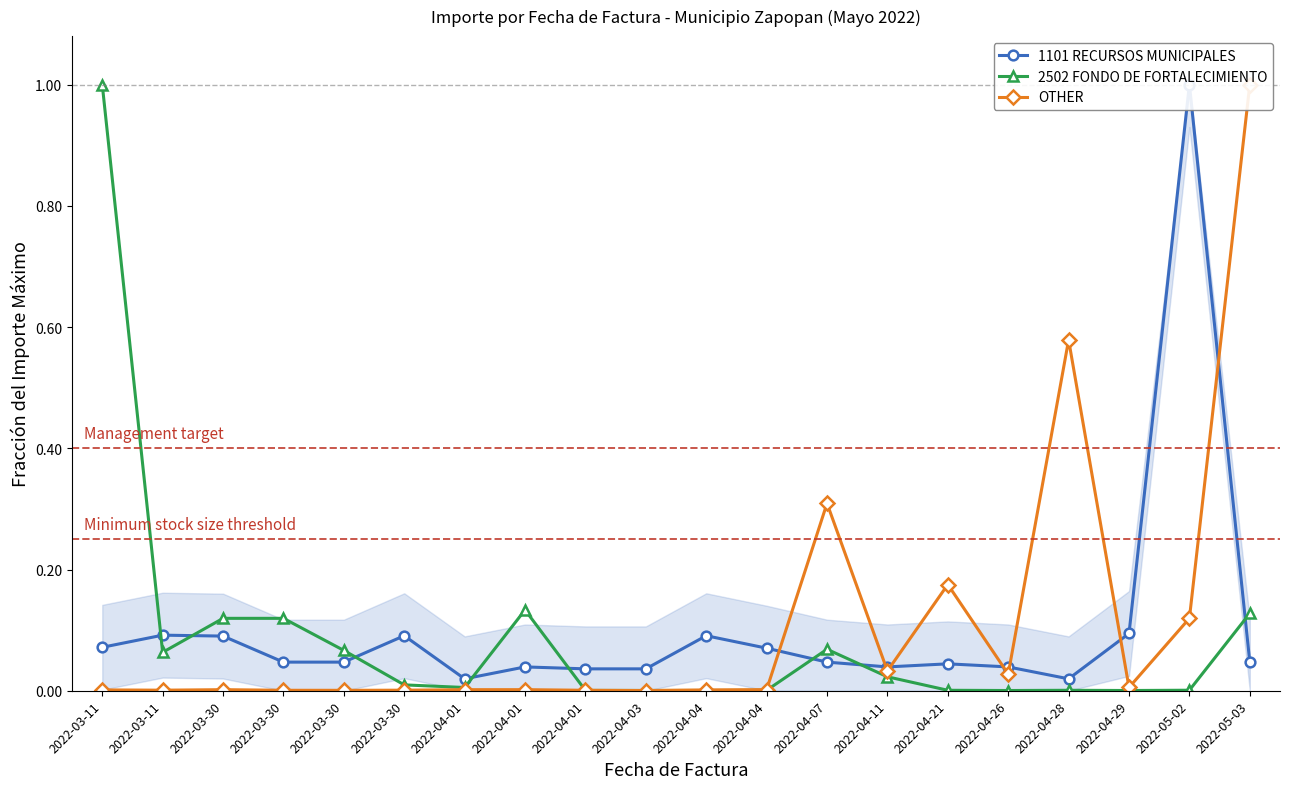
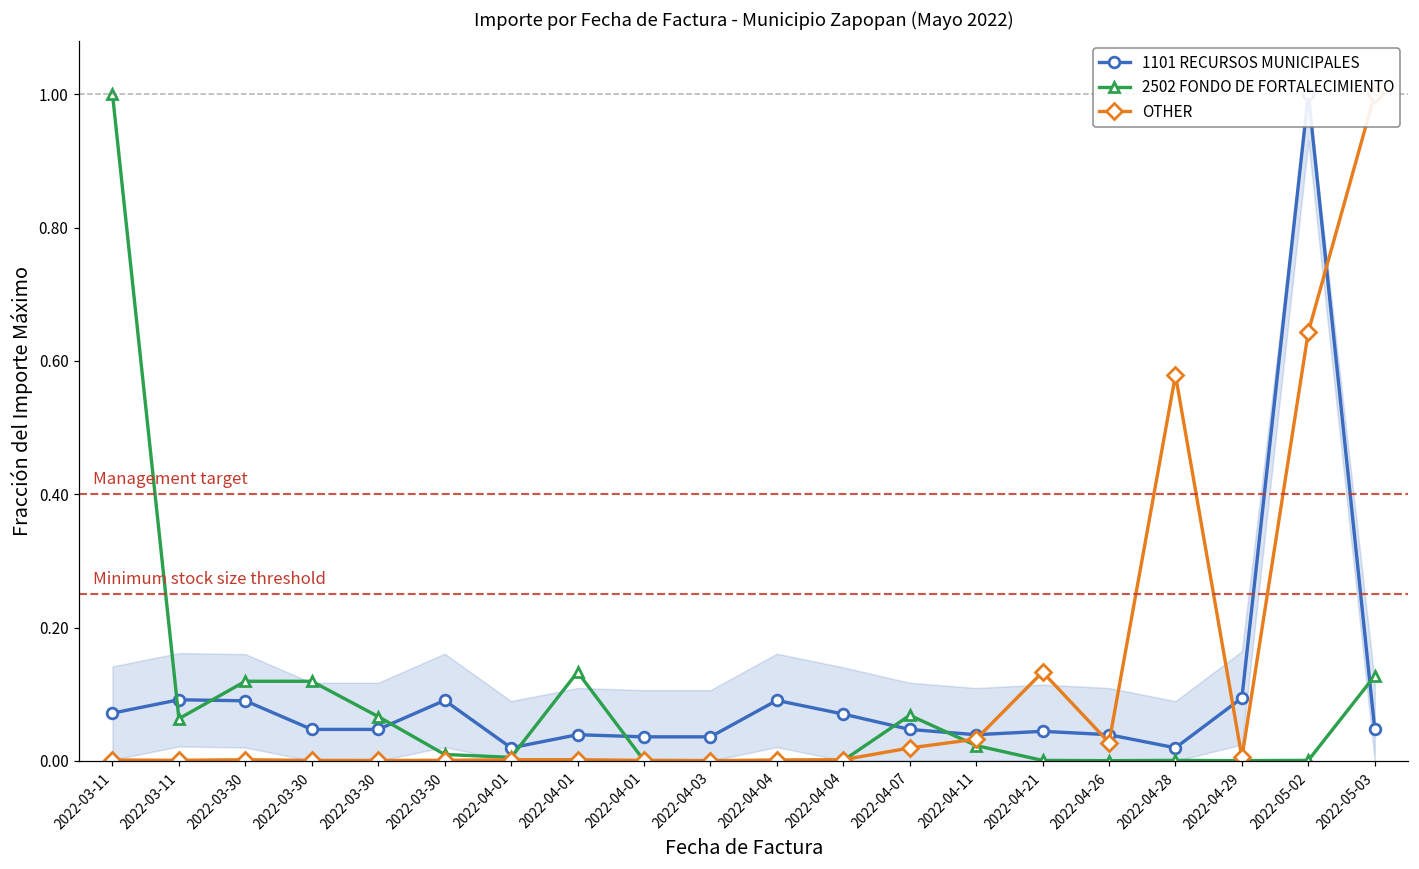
OTHER, 2022-04-07: 0.31 -> 0.02
OTHER, 2022-04-21: 0.18 -> 0.13
OTHER, 2022-05-02: 0.12 -> 0.64
